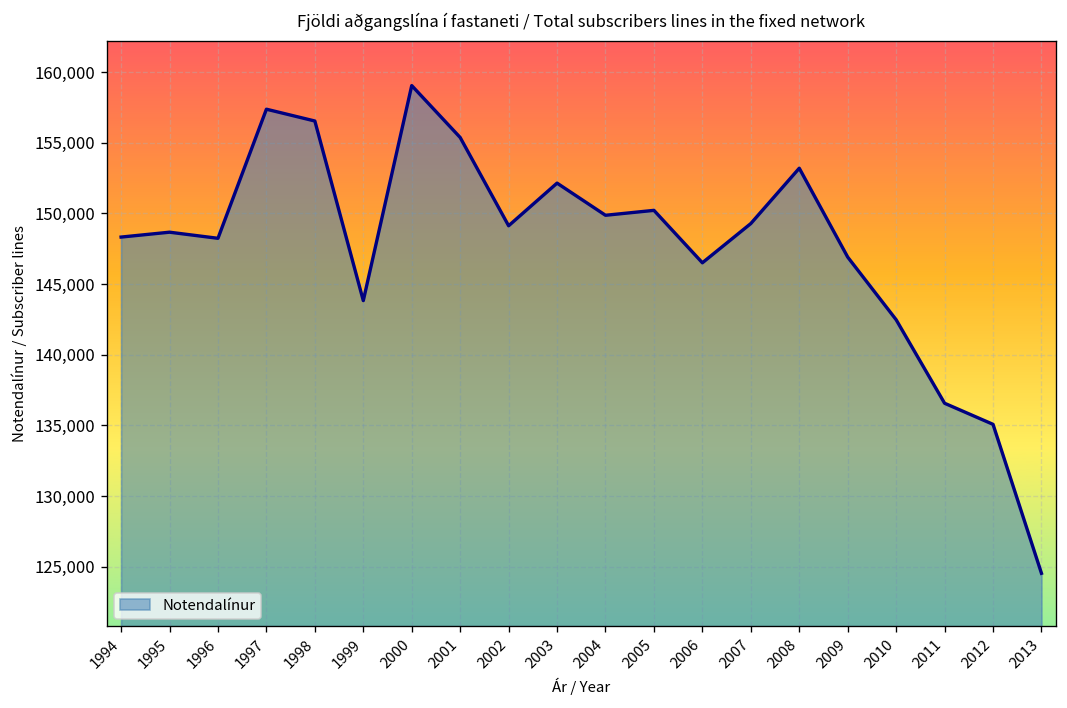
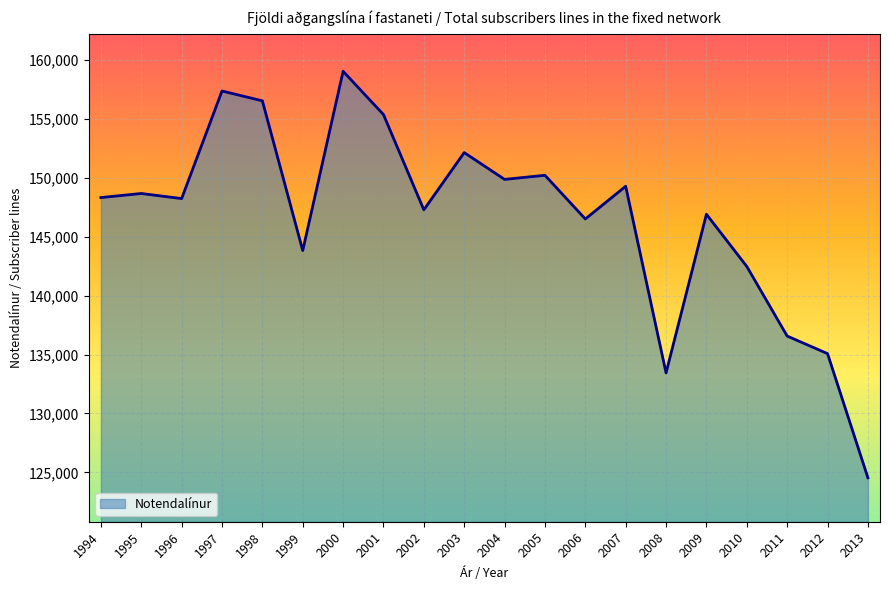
2002: 149,100 -> 147,300
2008: 153,200 -> 133,400
